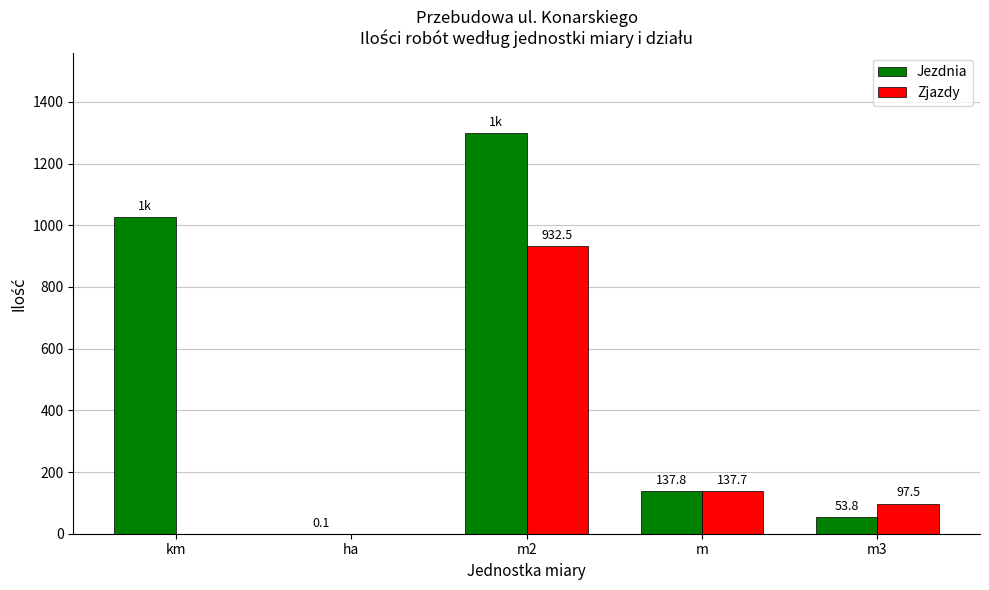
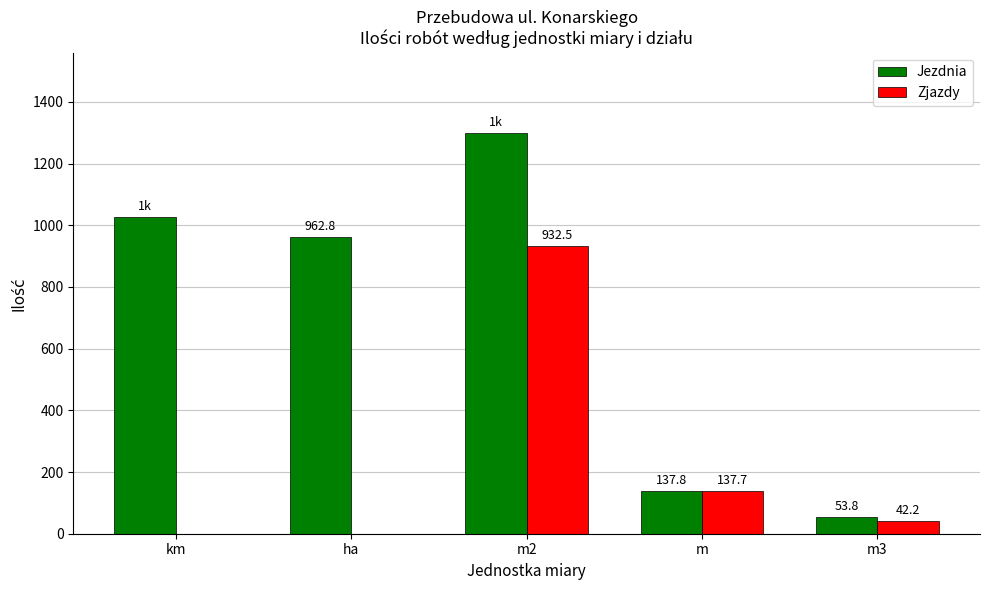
Jezdnia, ha: 0.1 -> 962.8
Zjazdy, m3: 97.5 -> 42.2
